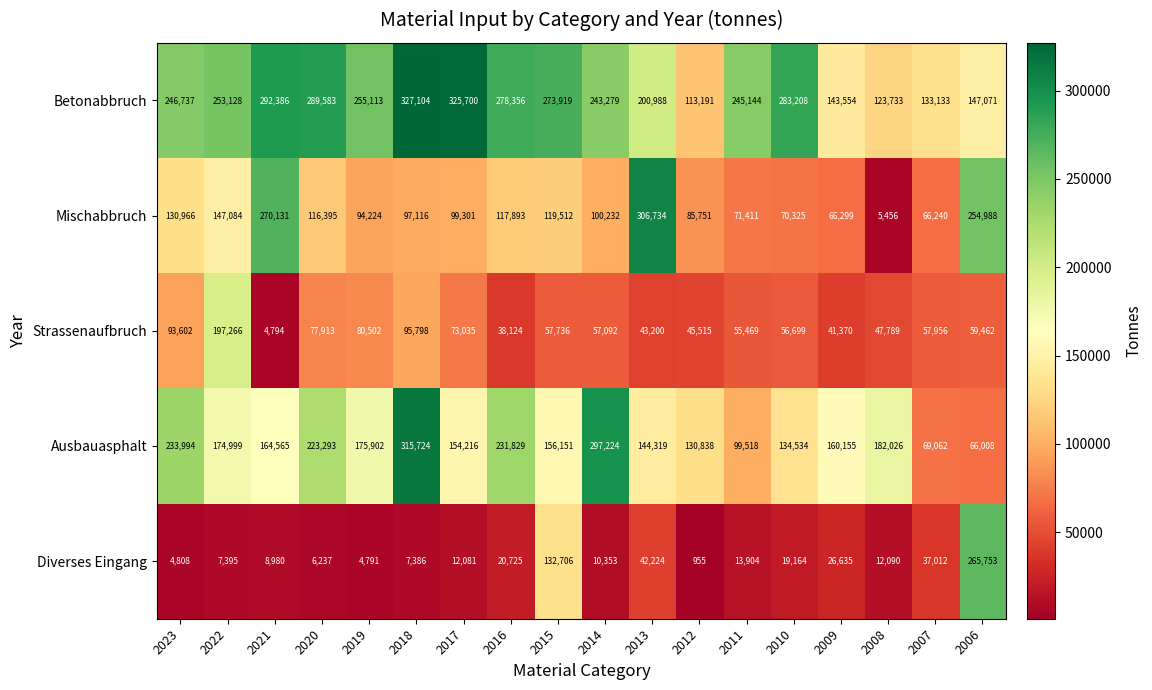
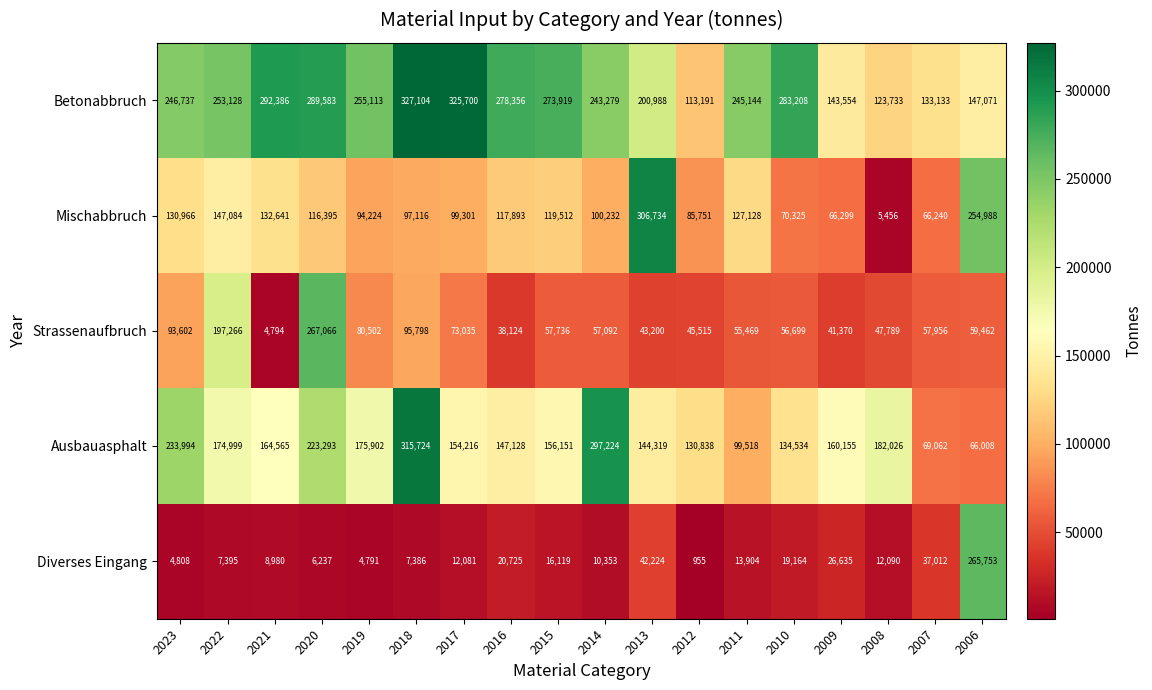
Mischabbruch, 2021: 270,131 -> 132,641
Mischabbruch, 2011: 71,411 -> 127,128
Strassenaufbruch, 2020: 77,913 -> 267,066
Ausbauasphalt, 2016: 231,829 -> 147,128
Diverses Eingang, 2015: 132,706 -> 16,119
